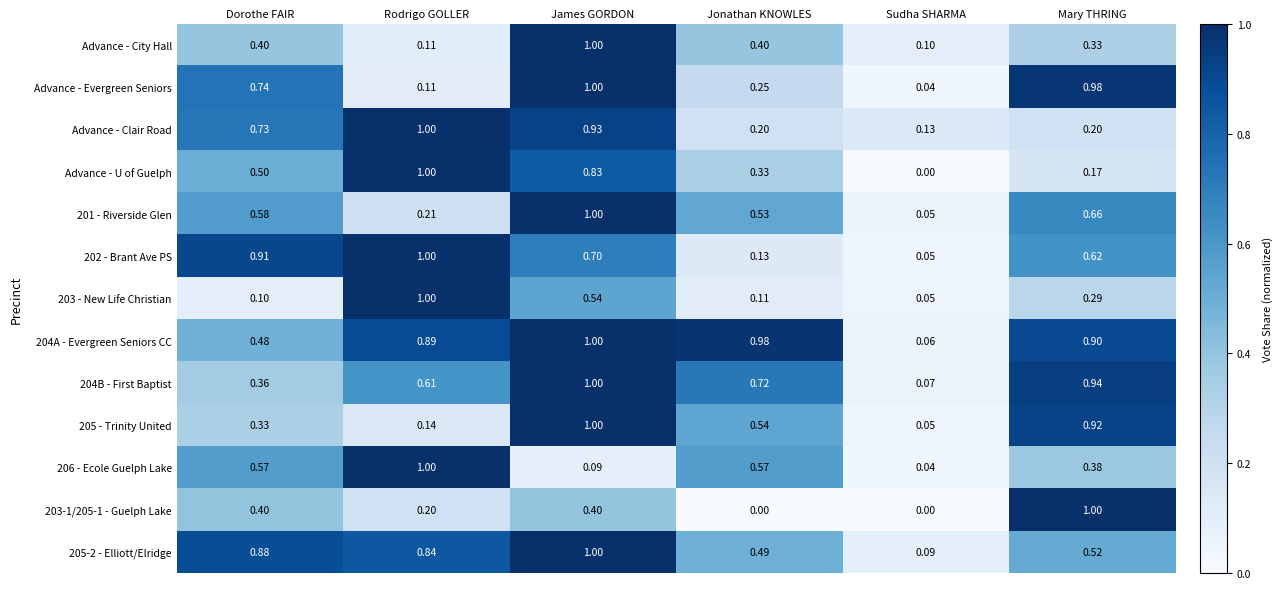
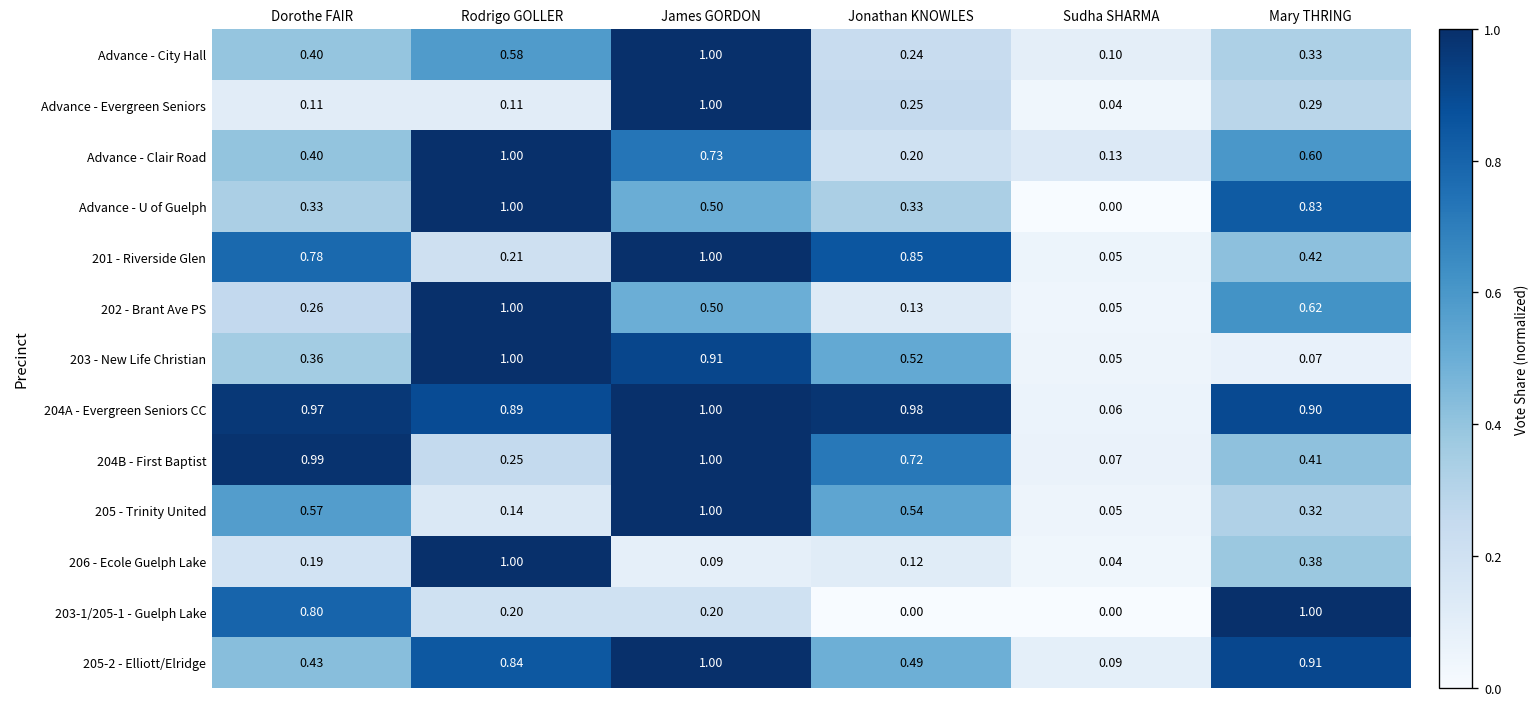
Advance - City Hall, Rodrigo GOLLER: 0.11 -> 0.58
Advance - City Hall, Jonathan KNOWLES: 0.40 -> 0.24
Advance - Evergreen Seniors, Dorothe FAIR: 0.74 -> 0.11
Advance - Evergreen Seniors, Mary THRING: 0.98 -> 0.29
Advance - Clair Road, Dorothe FAIR: 0.73 -> 0.40
Advance - Clair Road, James GORDON: 0.93 -> 0.73
Advance - Clair Road, Mary THRING: 0.20 -> 0.60
Advance - U of Guelph, Dorothe FAIR: 0.50 -> 0.33
Advance - U of Guelph, James GORDON: 0.83 -> 0.50
Advance - U of Guelph, Mary THRING: 0.17 -> 0.83
201 - Riverside Glen, Dorothe FAIR: 0.58 -> 0.78
201 - Riverside Glen, Jonathan KNOWLES: 0.53 -> 0.85
201 - Riverside Glen, Mary THRING: 0.66 -> 0.42
202 - Brant Ave PS, Dorothe FAIR: 0.91 -> 0.26
202 - Brant Ave PS, James GORDON: 0.70 -> 0.50
203 - New Life Christian, Dorothe FAIR: 0.10 -> 0.36
203 - New Life Christian, James GORDON: 0.54 -> 0.91
203 - New Life Christian, Jonathan KNOWLES: 0.11 -> 0.52
203 - New Life Christian, Mary THRING: 0.29 -> 0.07
204A - Evergreen Seniors CC, Dorothe FAIR: 0.48 -> 0.97
204B - First Baptist, Dorothe FAIR: 0.36 -> 0.99
204B - First Baptist, Rodrigo GOLLER: 0.61 -> 0.25
204B - First Baptist, Mary THRING: 0.94 -> 0.41
205 - Trinity United, Dorothe FAIR: 0.33 -> 0.57
205 - Trinity United, Mary THRING: 0.92 -> 0.32
206 - Ecole Guelph Lake, Dorothe FAIR: 0.57 -> 0.19
206 - Ecole Guelph Lake, Jonathan KNOWLES: 0.57 -> 0.12
203-1/205-1 - Guelph Lake, Dorothe FAIR: 0.40 -> 0.80
203-1/205-1 - Guelph Lake, James GORDON: 0.40 -> 0.20
205-2 - Elliott/Elridge, Dorothe FAIR: 0.88 -> 0.43
205-2 - Elliott/Elridge, Mary THRING: 0.52 -> 0.91
